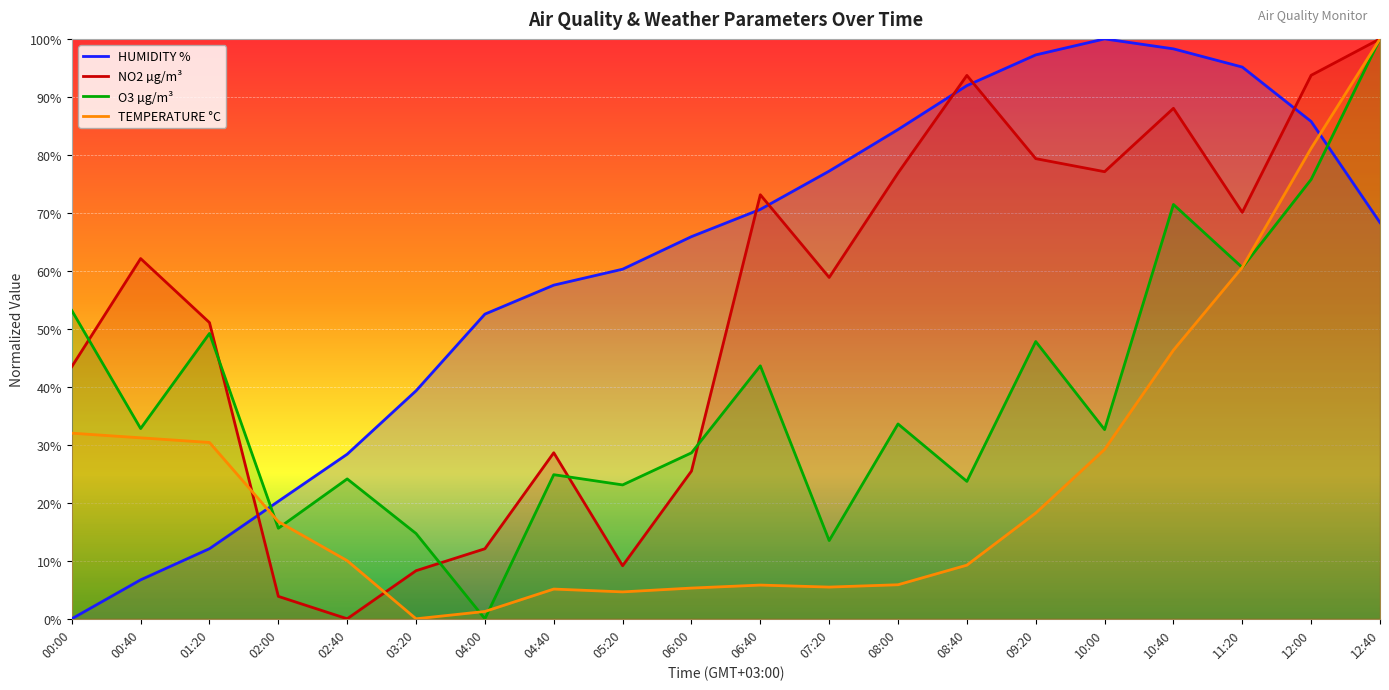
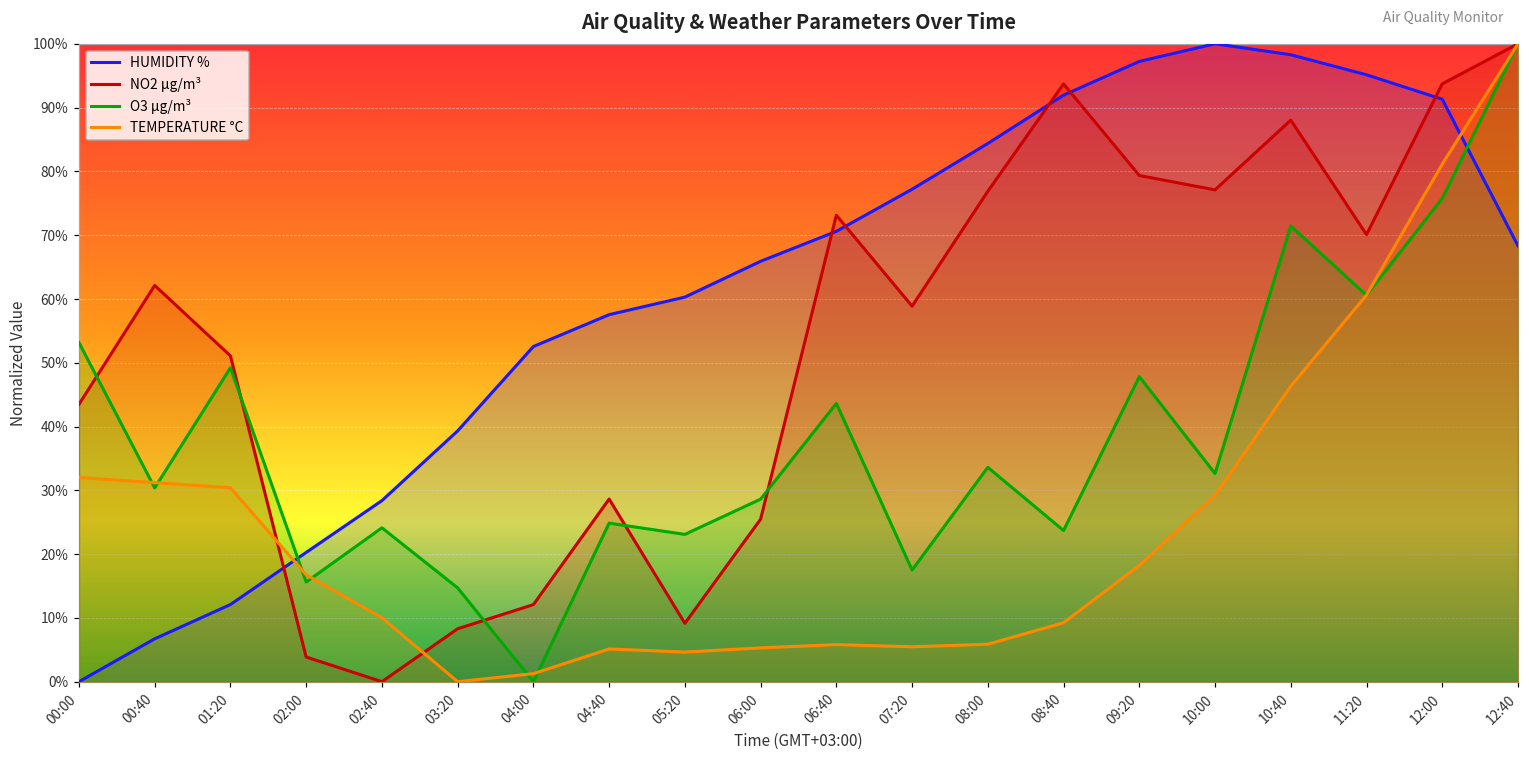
O3 µg/m³, 00:40: 33% -> 30%
O3 µg/m³, 07:20: 13% -> 17%
HUMIDITY %, 12:00: 86% -> 91%
